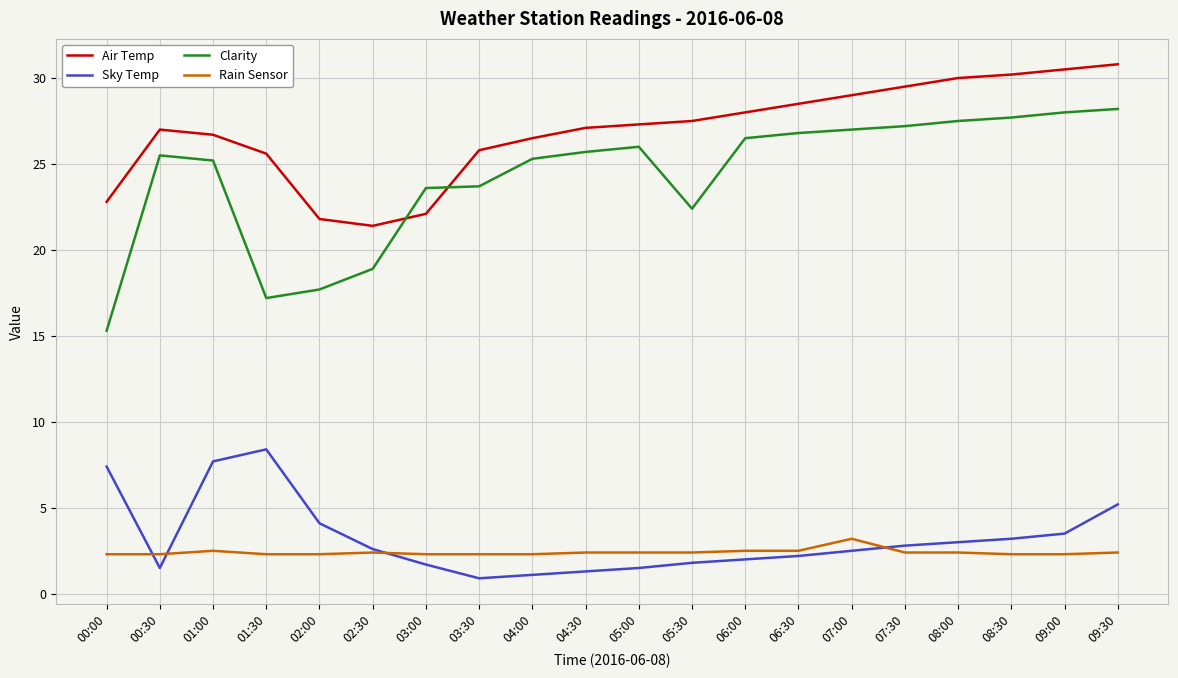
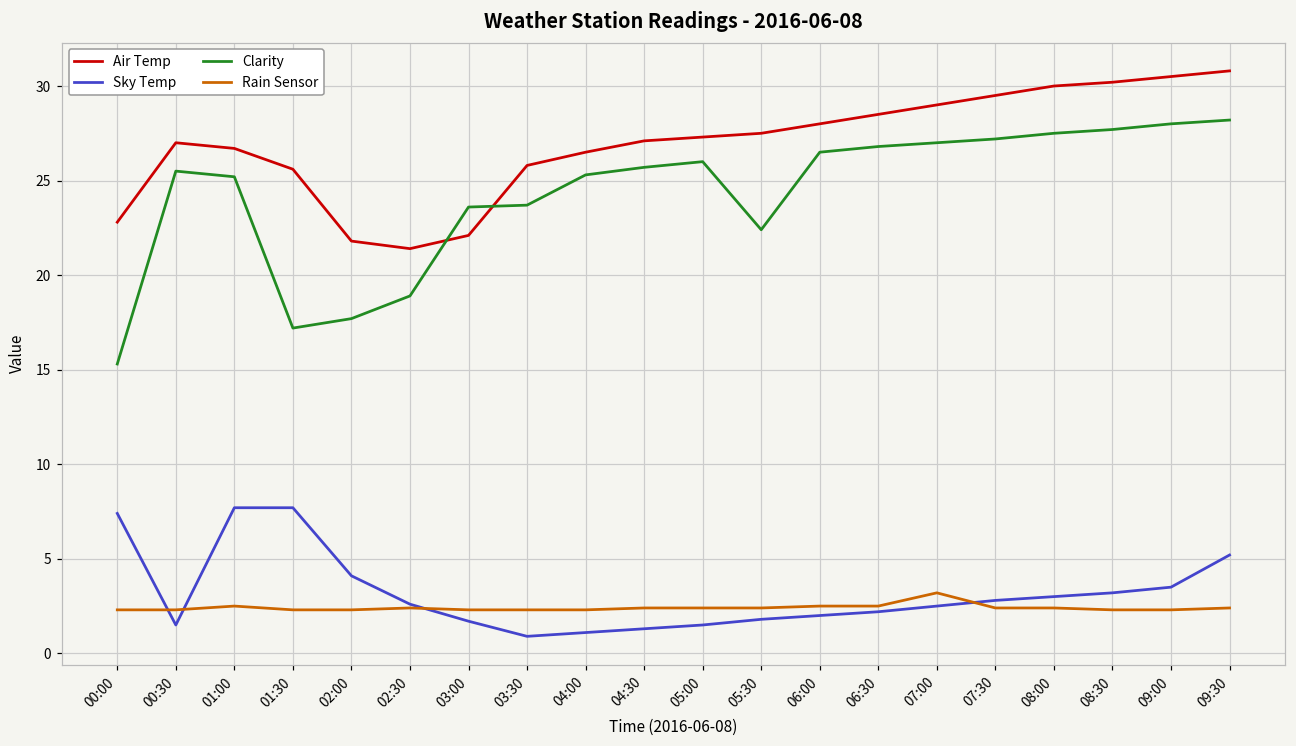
Sky Temp, 01:30: 8.4 -> 7.7
